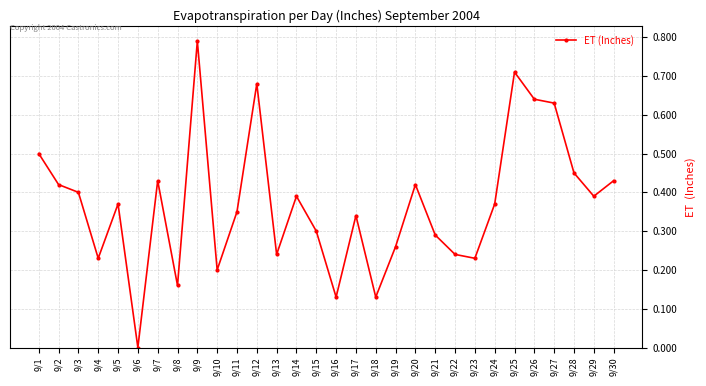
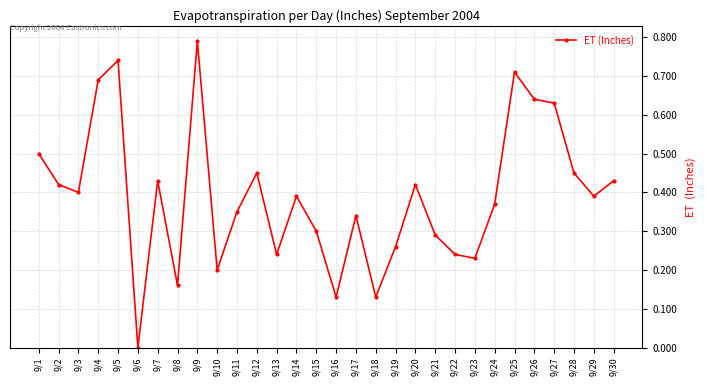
9/4: 0.23 -> 0.69
9/5: 0.37 -> 0.74
9/12: 0.68 -> 0.45
